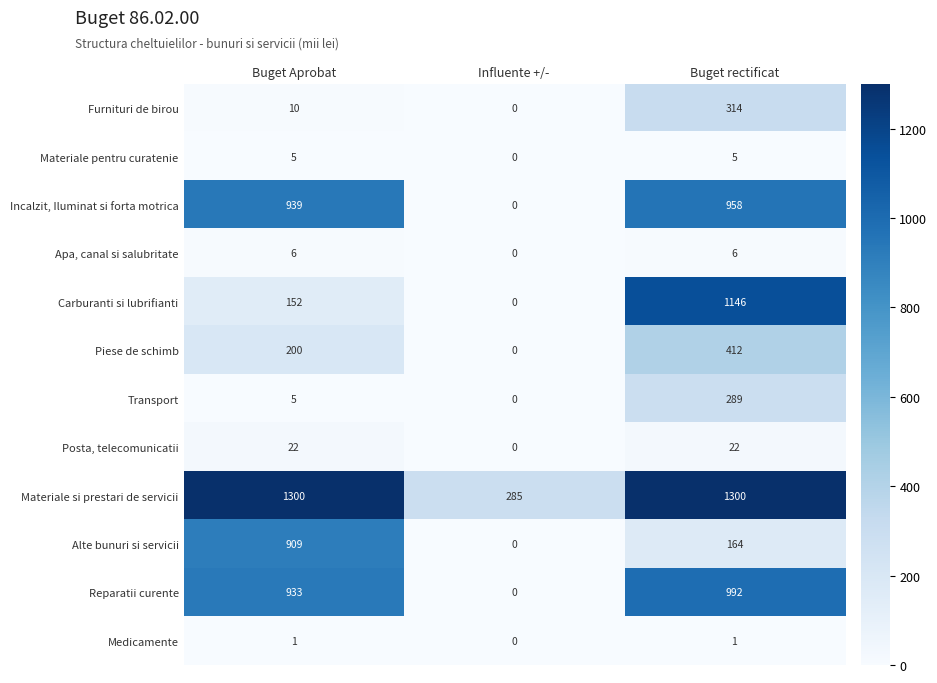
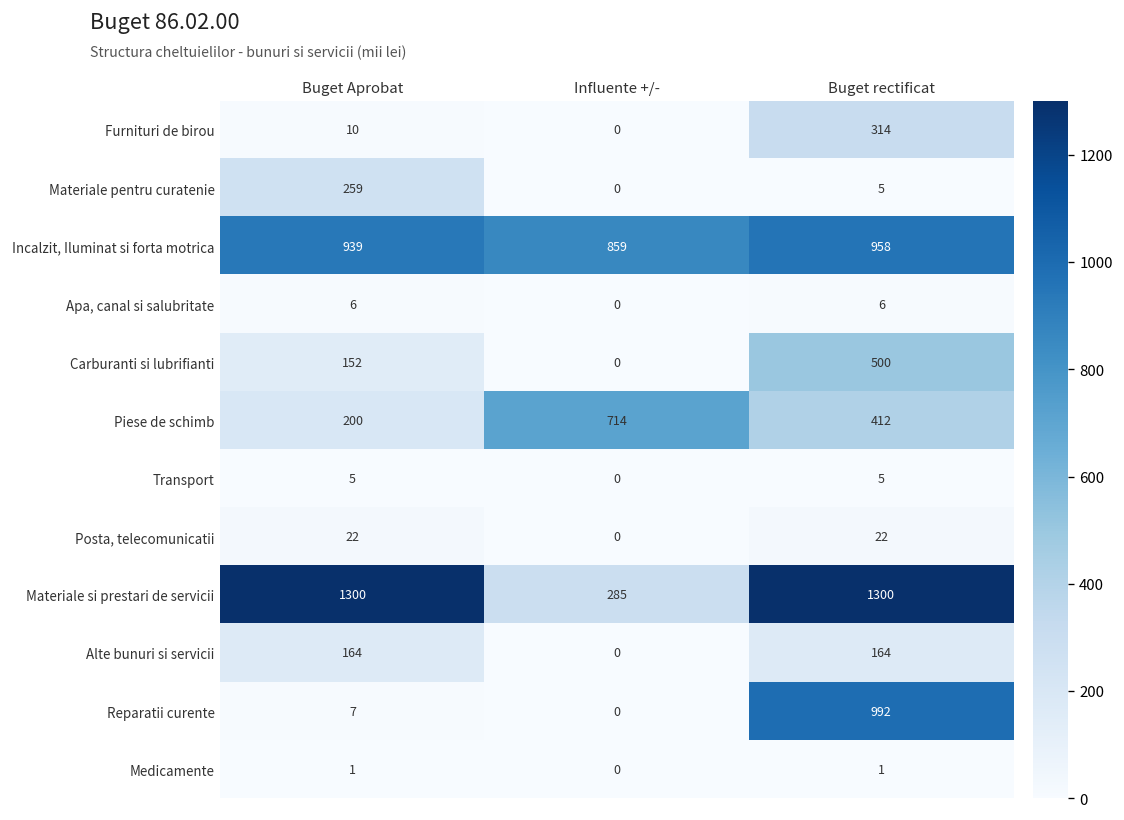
Materiale pentru curatenie, Buget Aprobat: 5 -> 259
Incalzit, Iluminat si forta motrica, Influente +/-: 0 -> 859
Carburanti si lubrifianti, Buget rectificat: 1146 -> 500
Piese de schimb, Influente +/-: 0 -> 714
Transport, Buget rectificat: 289 -> 5
Alte bunuri si servicii, Buget Aprobat: 909 -> 164
Reparatii curente, Buget Aprobat: 933 -> 7
